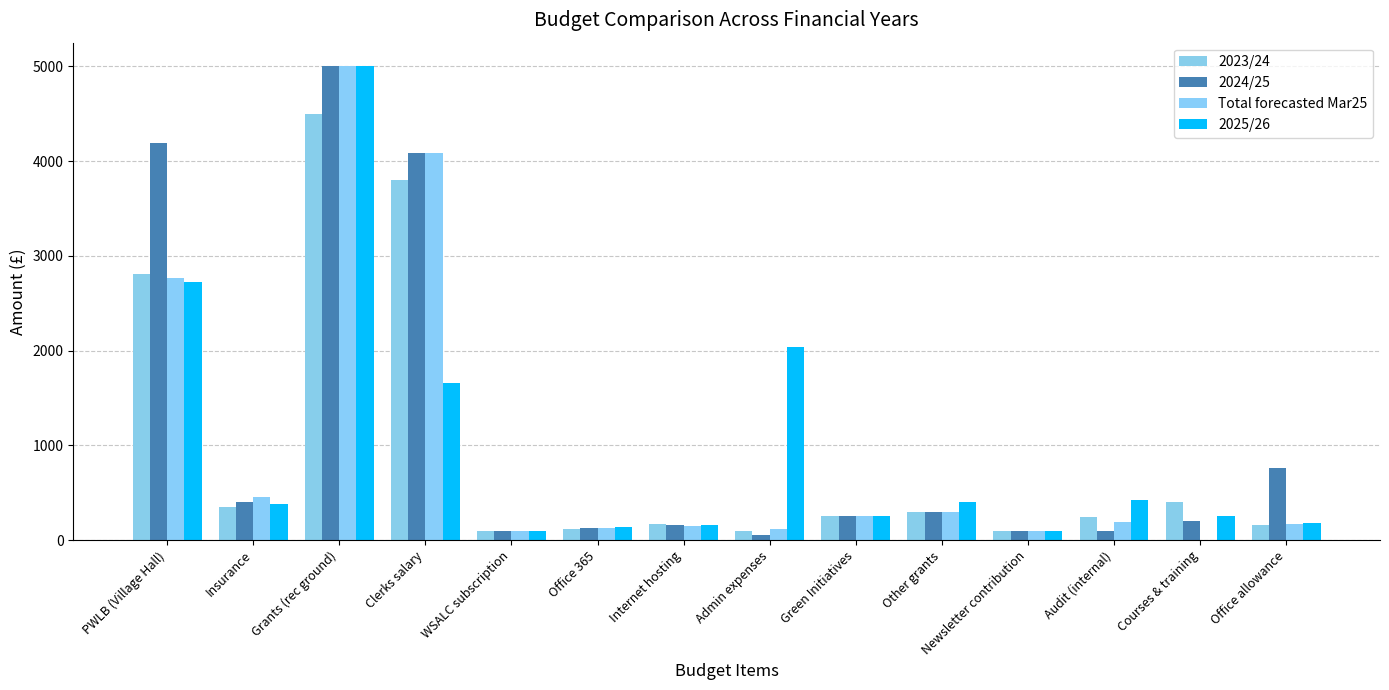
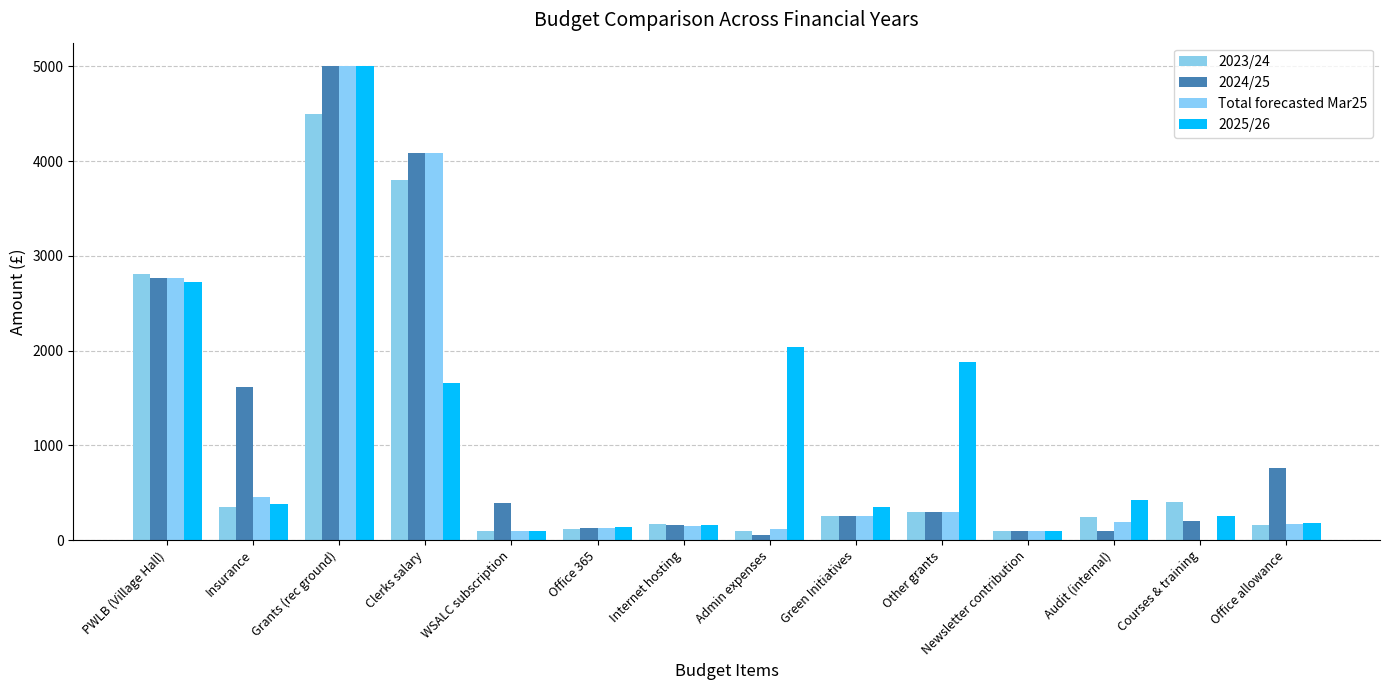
2024/25, PWLB (Village Hall): 4200 -> 2800
2024/25, Insurance: 400 -> 1600
2024/25, WSALC subscription: 100 -> 400
2025/26, Green Initiatives: 300 -> 400
2025/26, Other grants: 400 -> 1900
